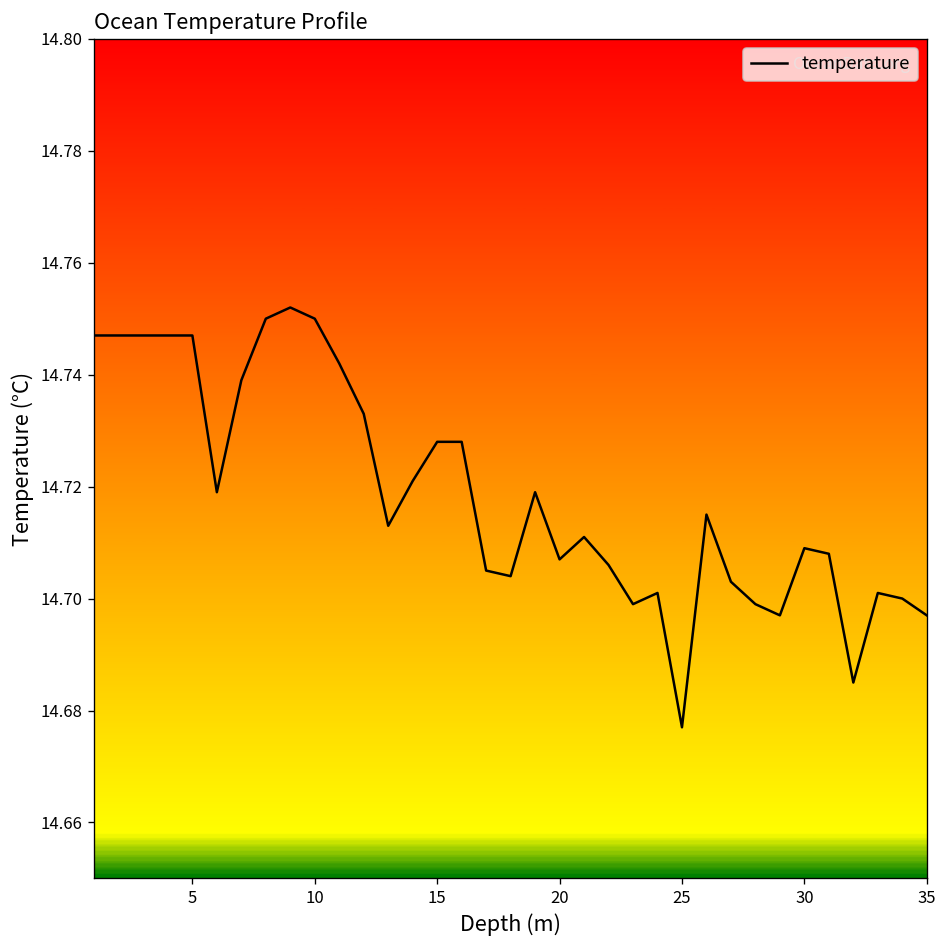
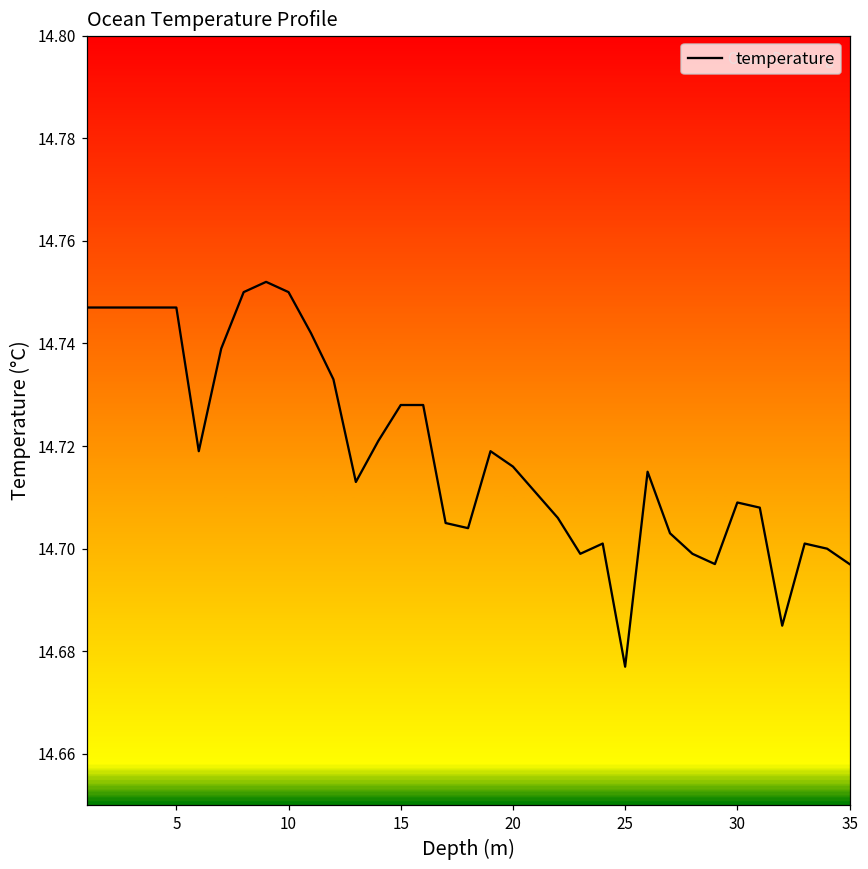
20: 14.707 -> 14.716
